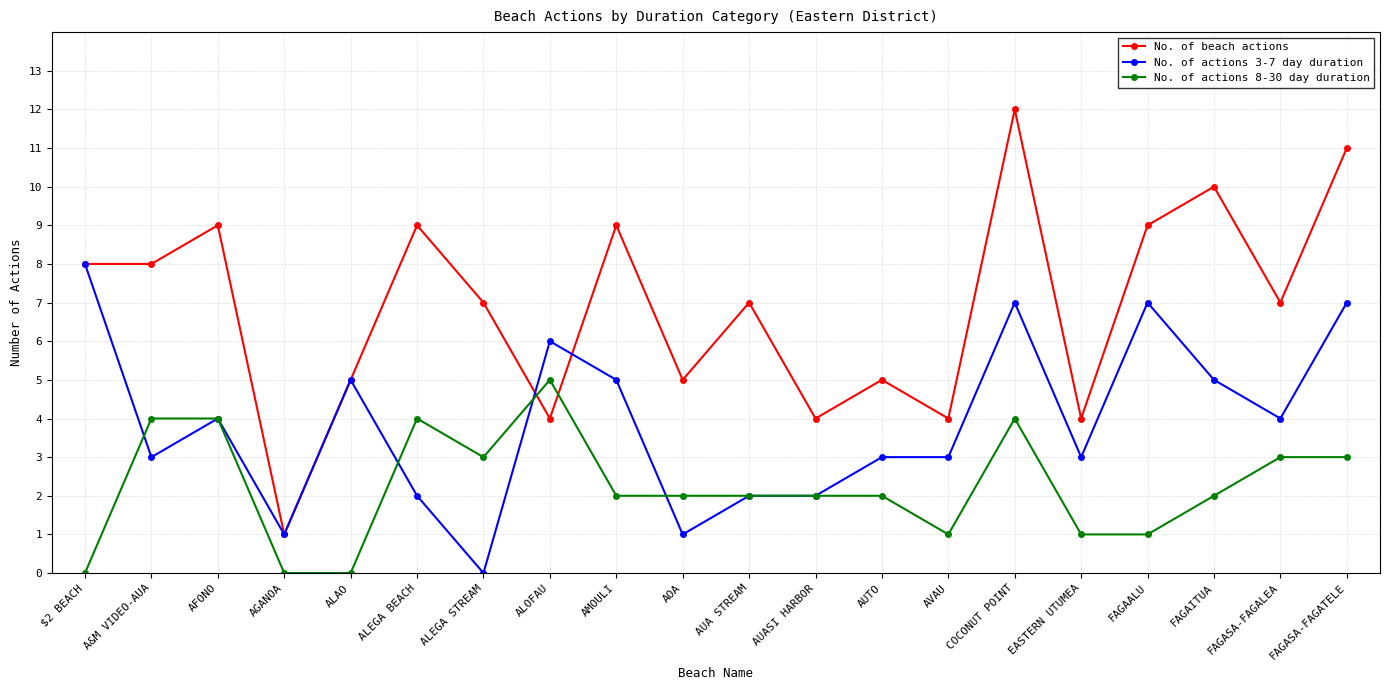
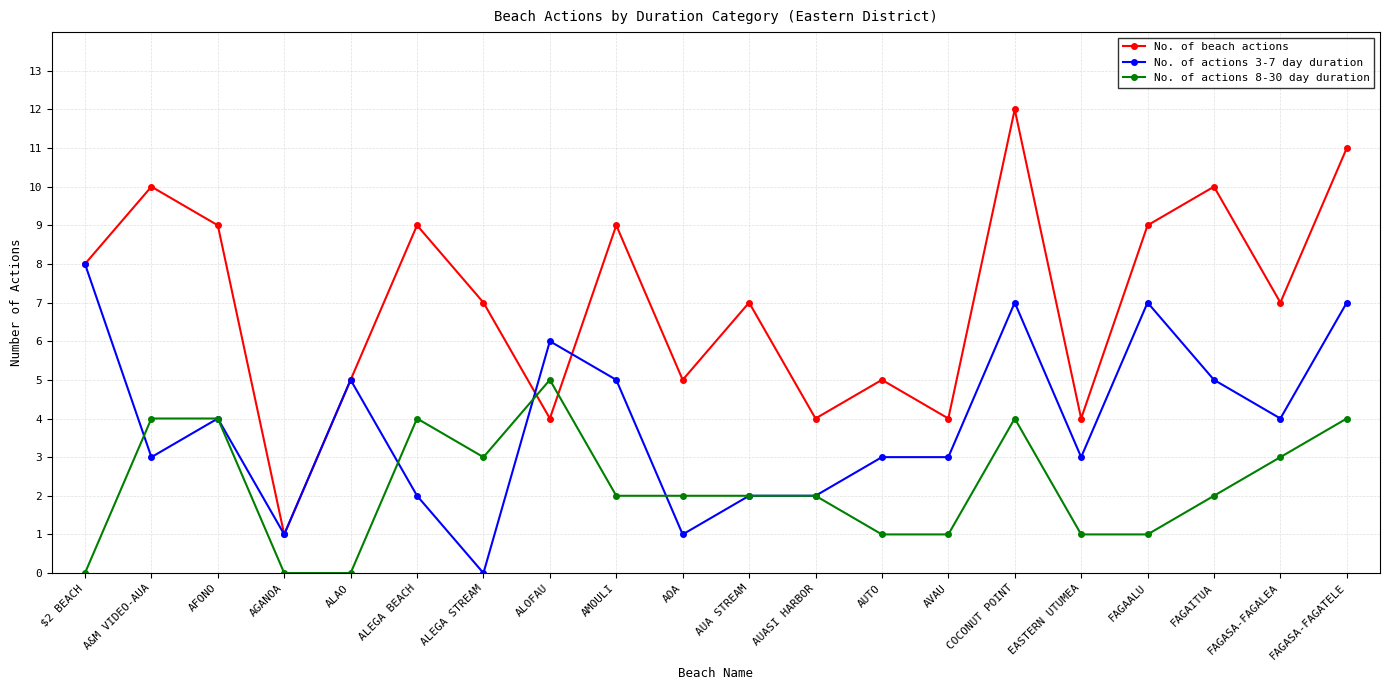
No. of beach actions, A&M VIDEO-AUA: 8 -> 10
No. of actions 8-30 day duration, AUTO: 2 -> 1
No. of actions 8-30 day duration, FAGASA-FAGATELE: 3 -> 4
